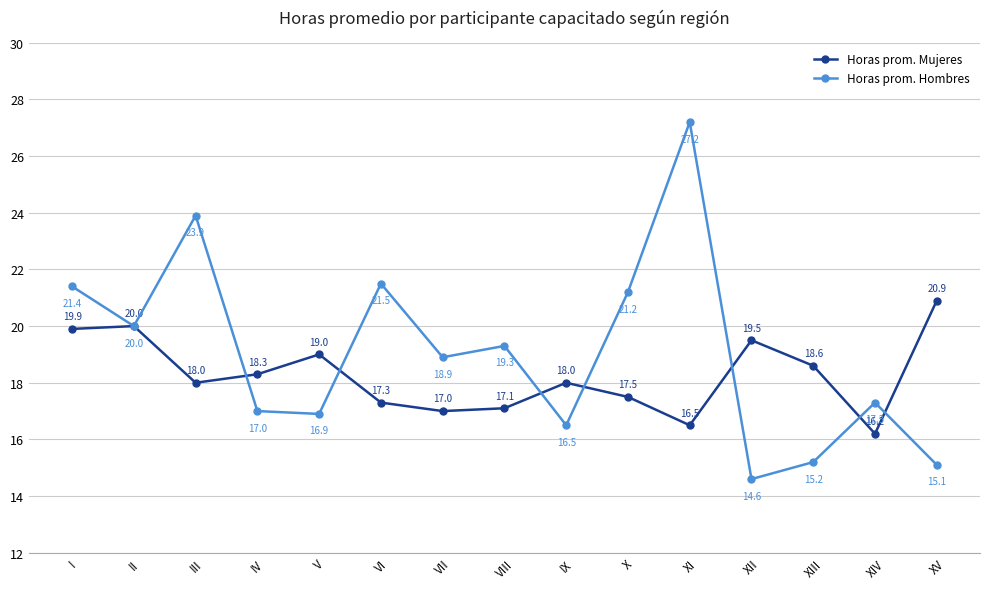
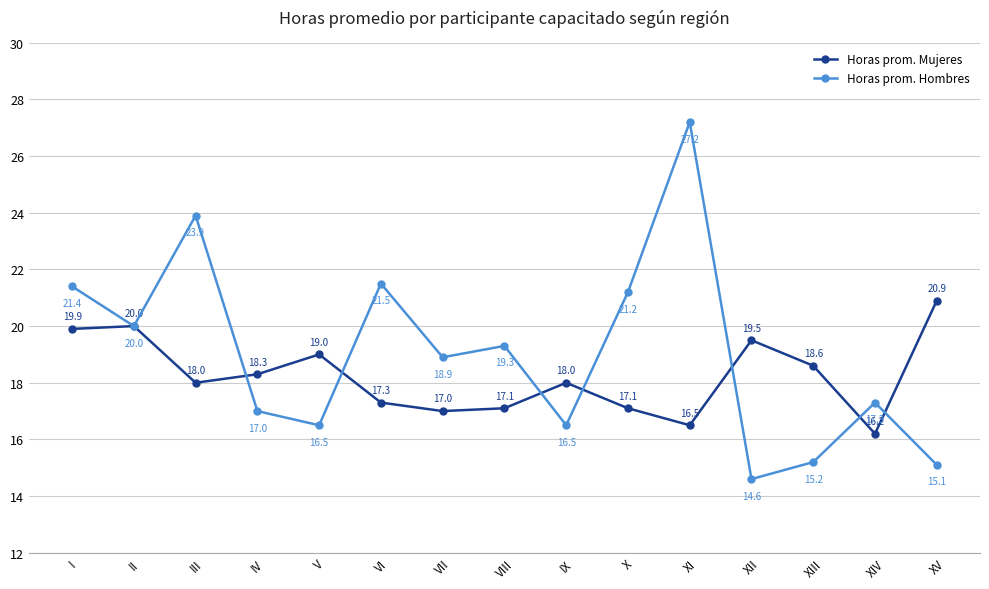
Horas prom. Hombres, V: 16.9 -> 16.5
Horas prom. Mujeres, X: 17.5 -> 17.1
